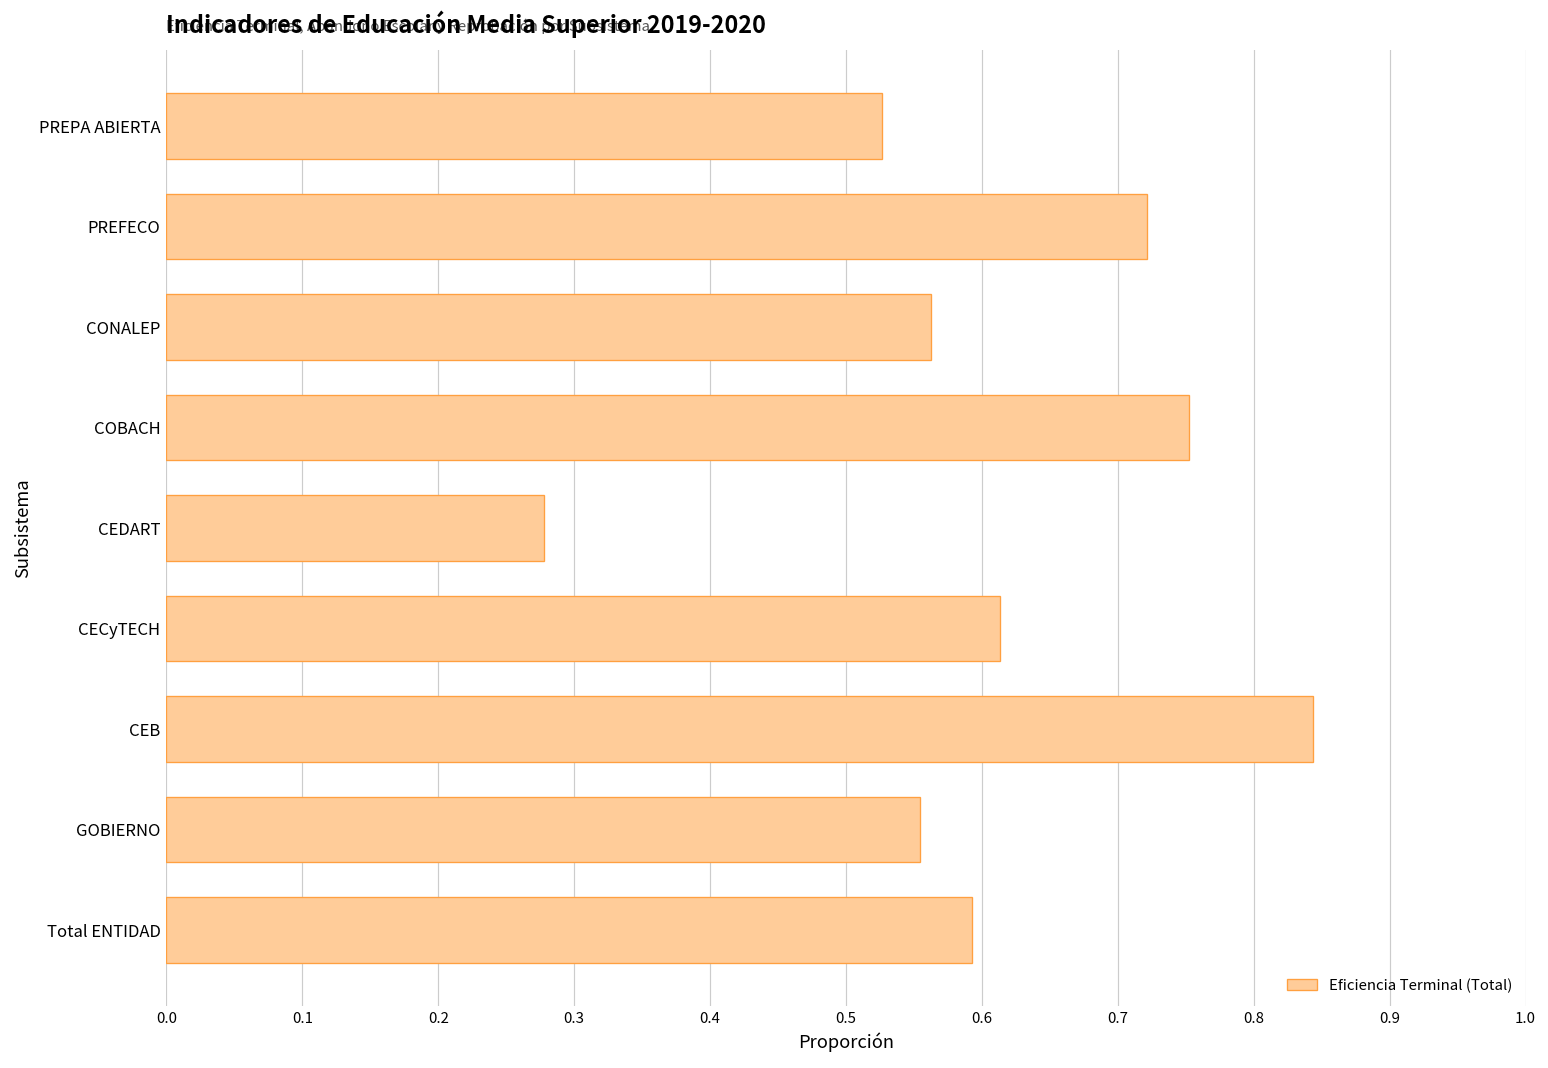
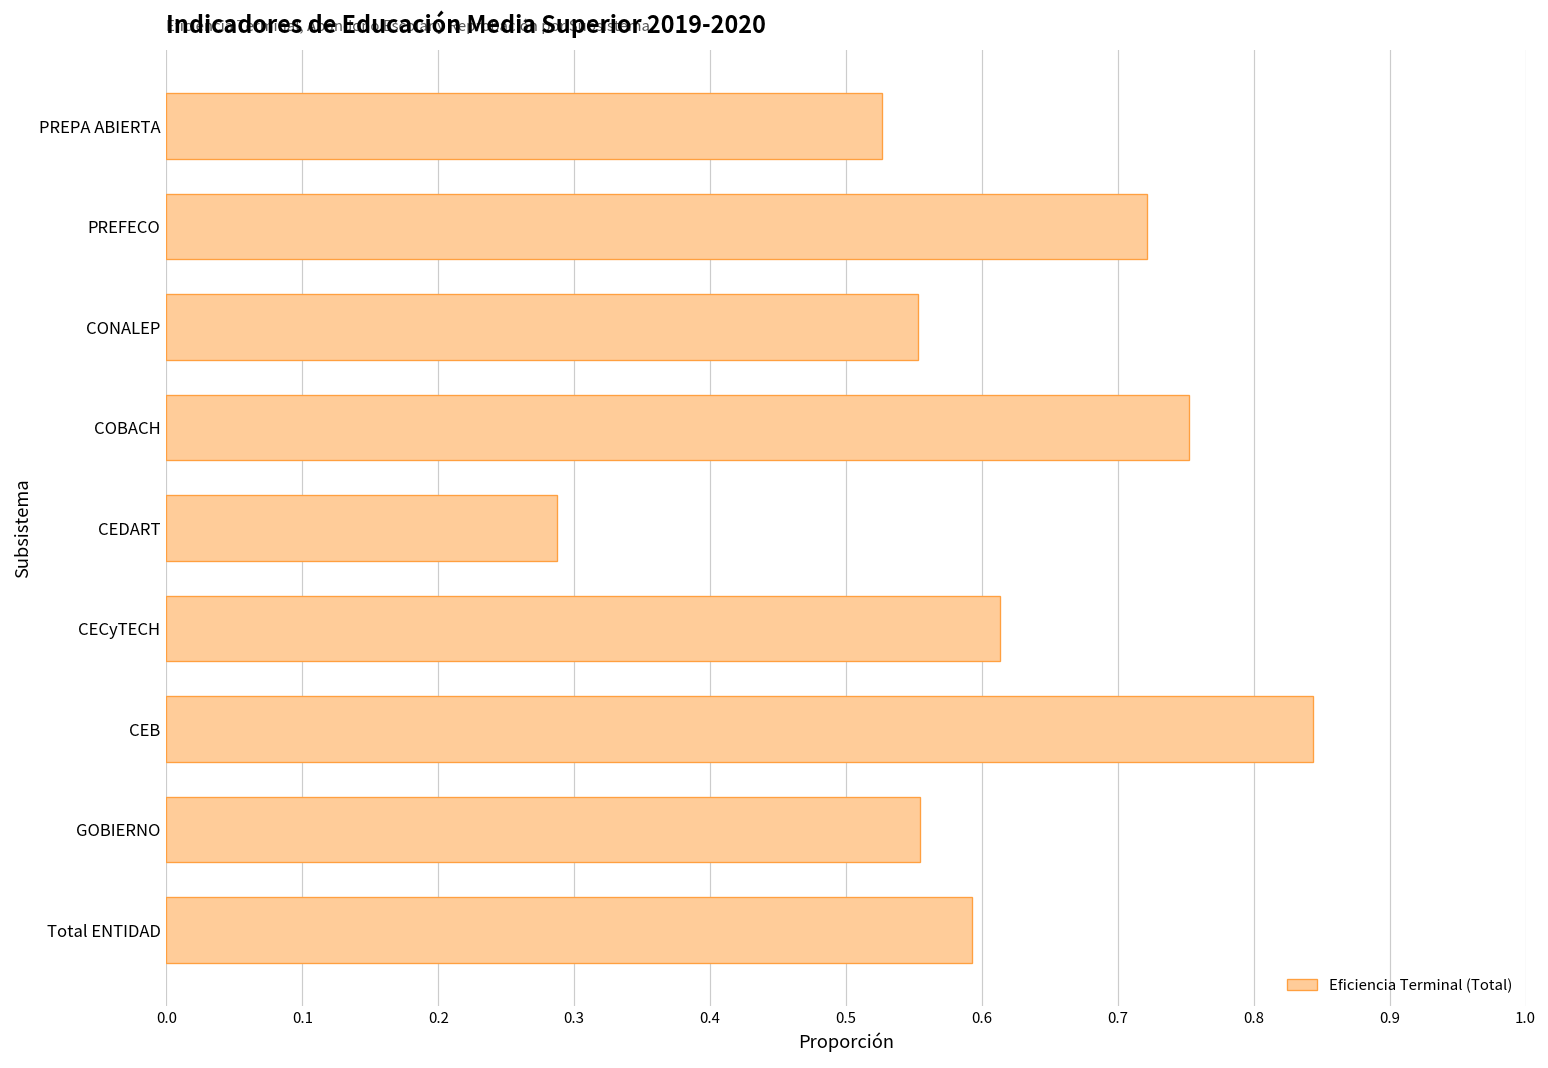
CONALEP: 0.562 -> 0.553
CEDART: 0.278 -> 0.288
